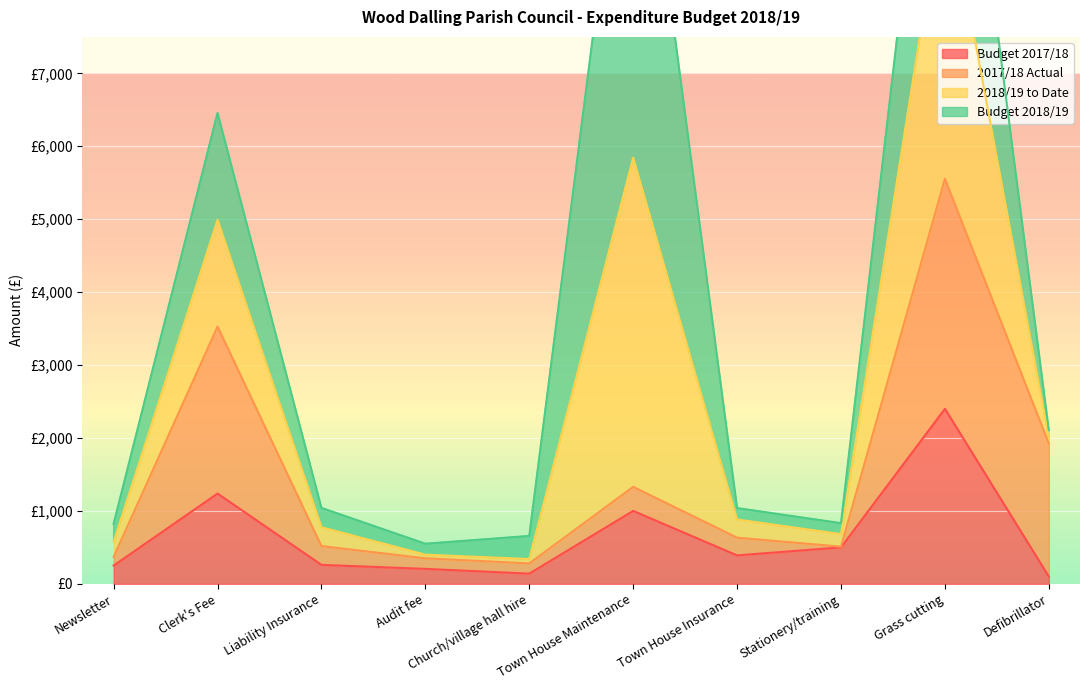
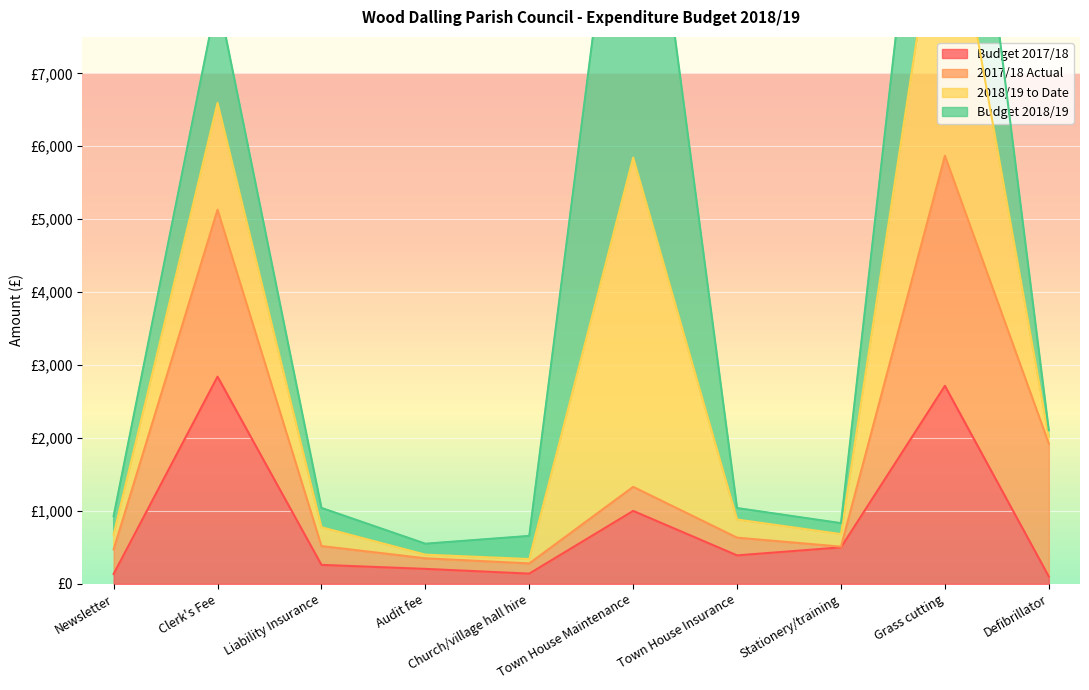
Budget 2017/18, Newsletter: £300 -> £100
2017/18 Actual, Newsletter: £100 -> £300
Budget 2017/18, Clerk's Fee: £1,200 -> £2,800
Budget 2017/18, Grass cutting: £2,400 -> £2,700
